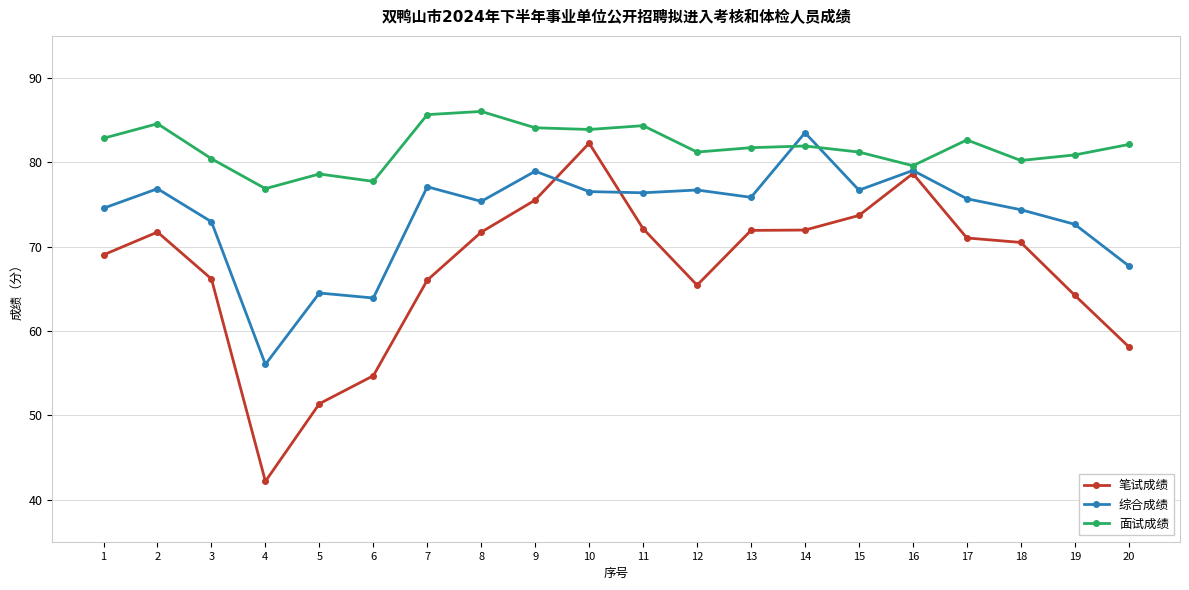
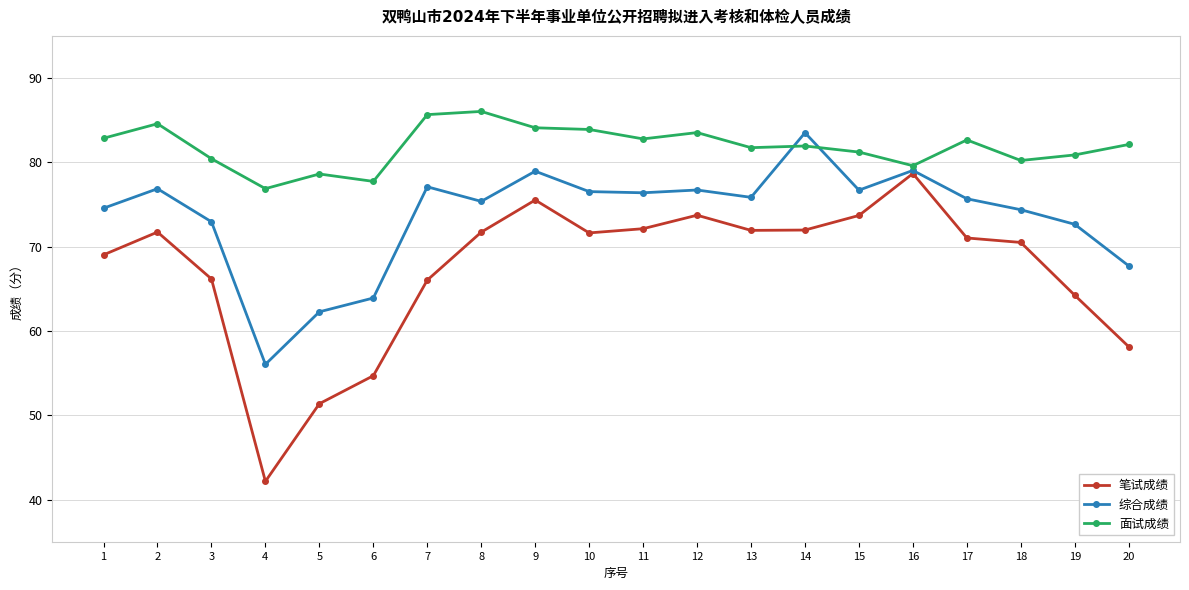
综合成绩, 5: 65 -> 62
笔试成绩, 10: 82 -> 72
面试成绩, 11: 84 -> 83
笔试成绩, 12: 65 -> 74
面试成绩, 12: 81 -> 84
